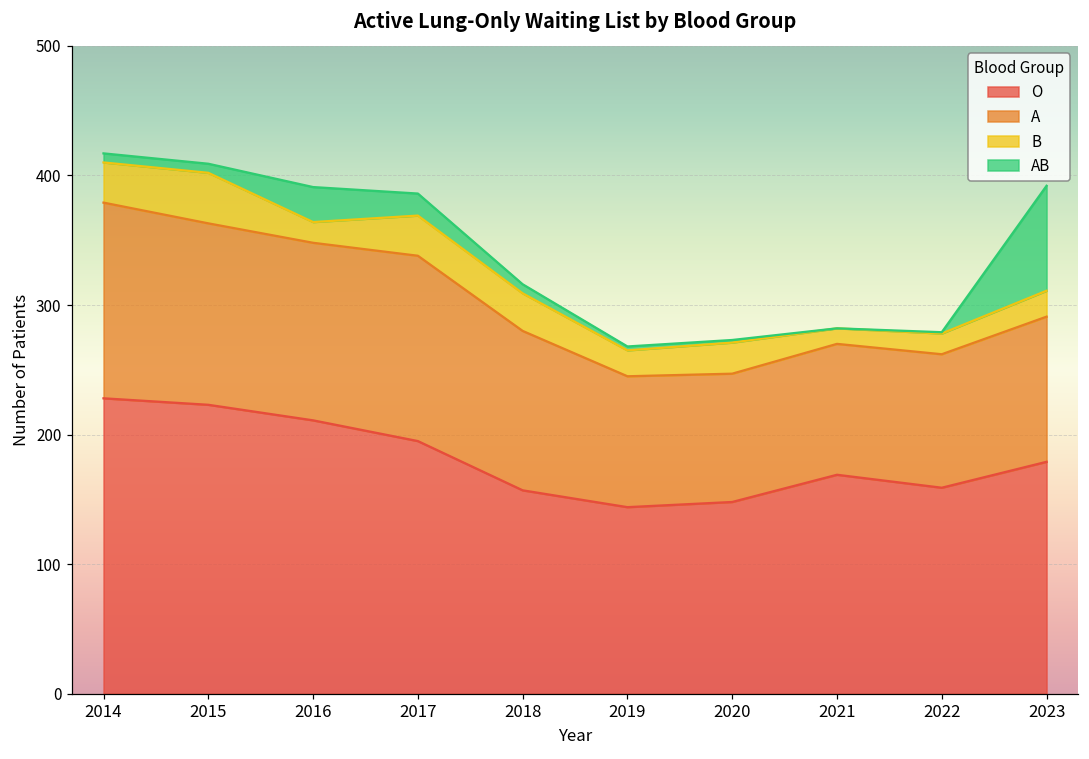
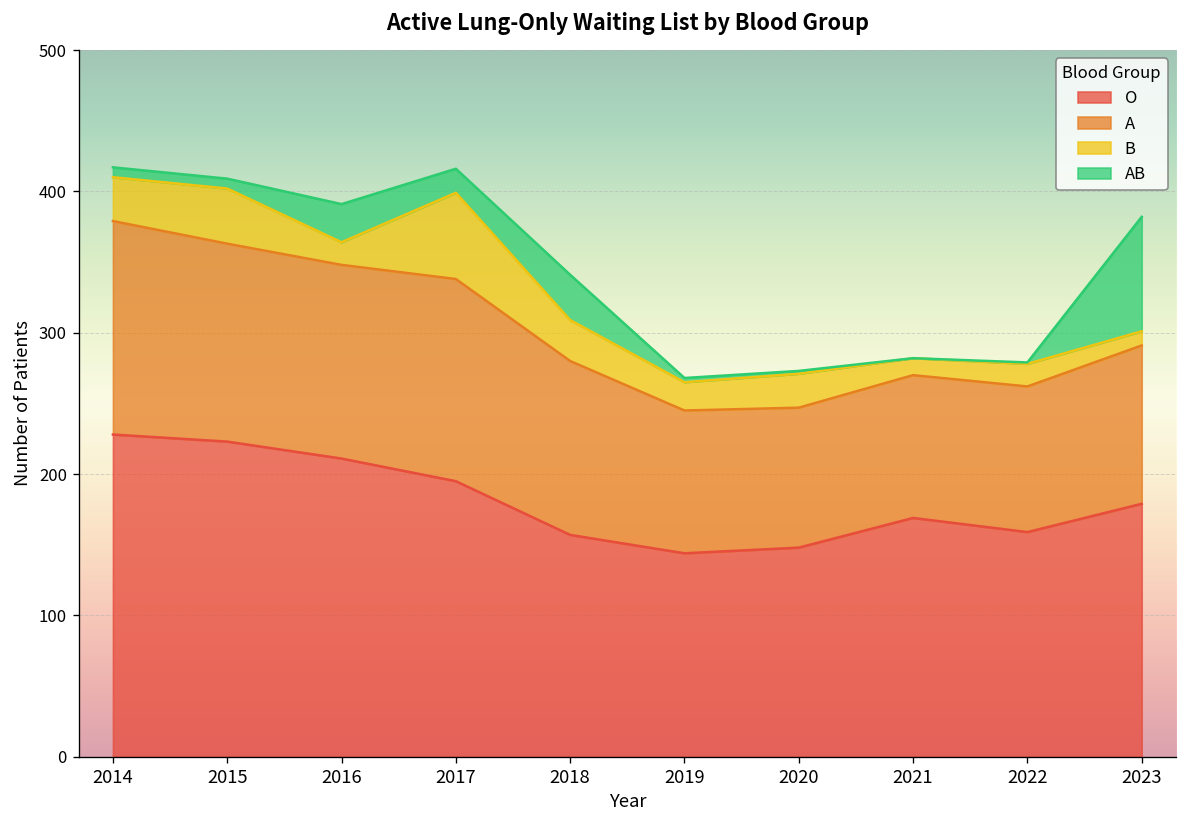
B, 2017: 31 -> 61
AB, 2018: 7 -> 32
B, 2023: 20 -> 10
